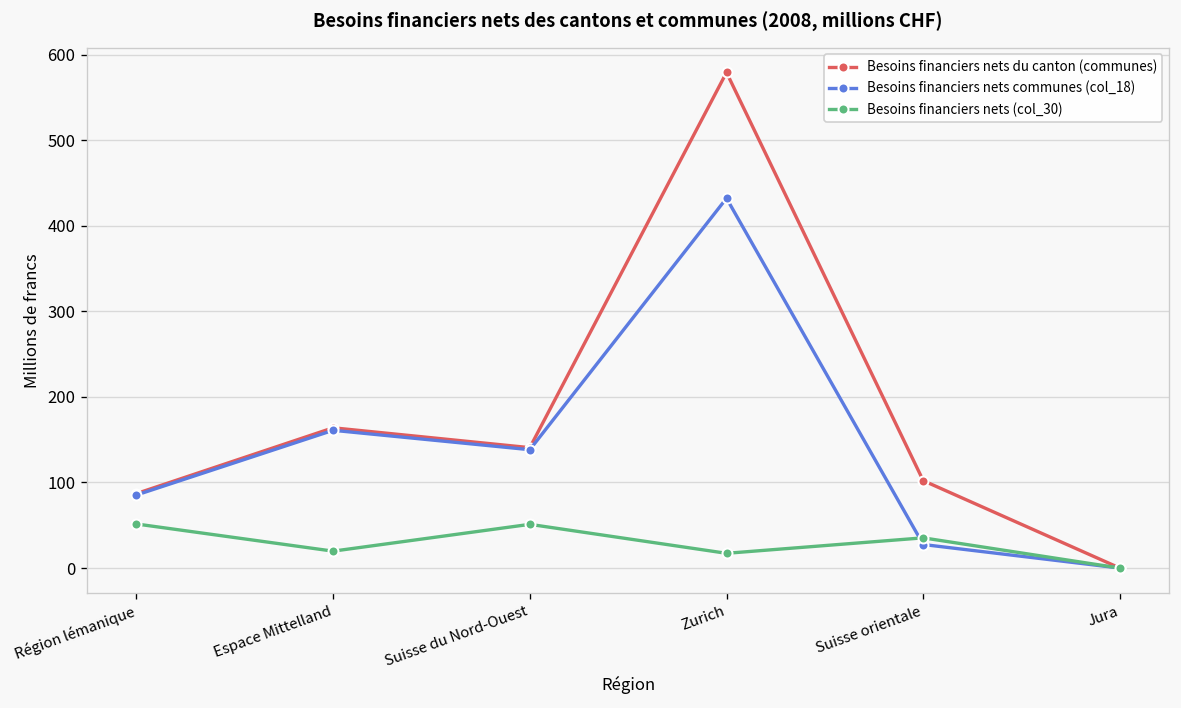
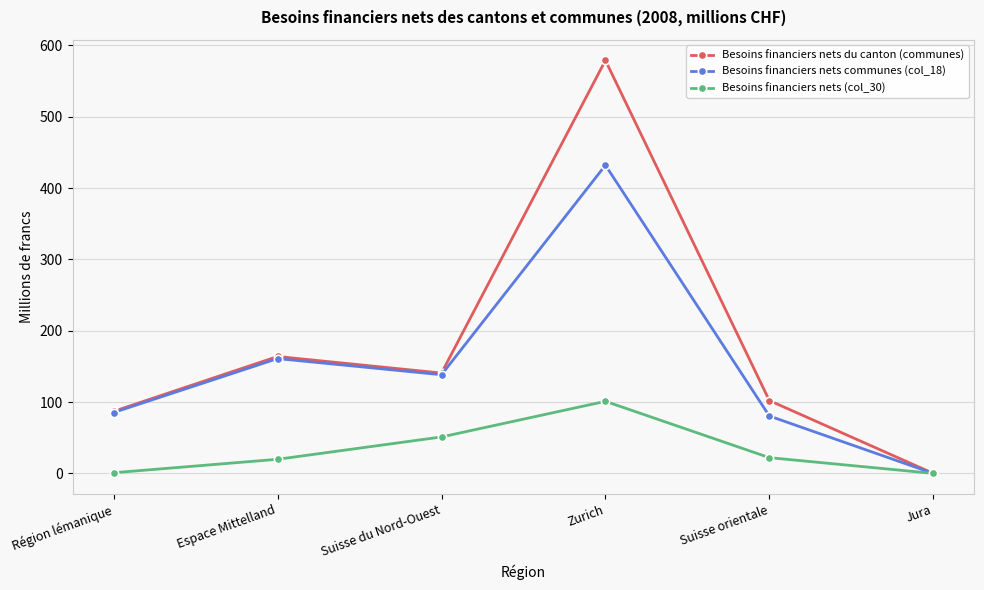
Besoins financiers nets (col_30), Région lémanique: 50 -> 0
Besoins financiers nets (col_30), Zurich: 20 -> 100
Besoins financiers nets communes (col_18), Suisse orientale: 30 -> 80
Besoins financiers nets (col_30), Suisse orientale: 40 -> 20
